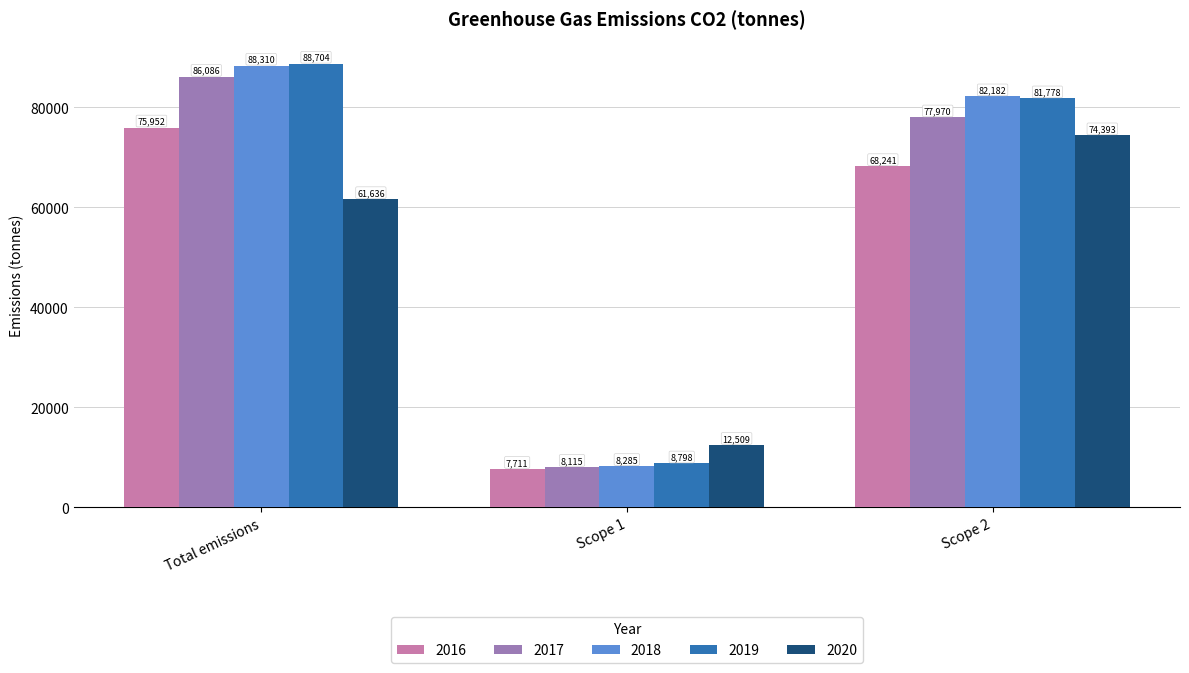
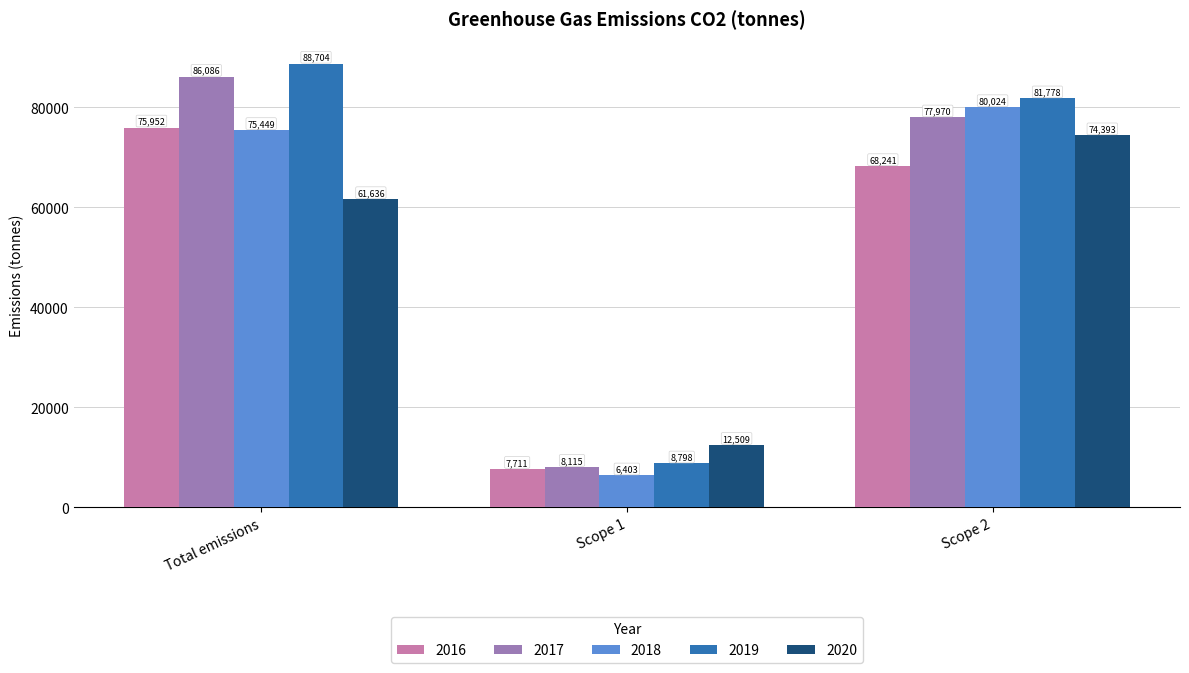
2018, Total emissions: 88,310 -> 75,449
2018, Scope 1: 8,285 -> 6,403
2018, Scope 2: 82,182 -> 80,024
